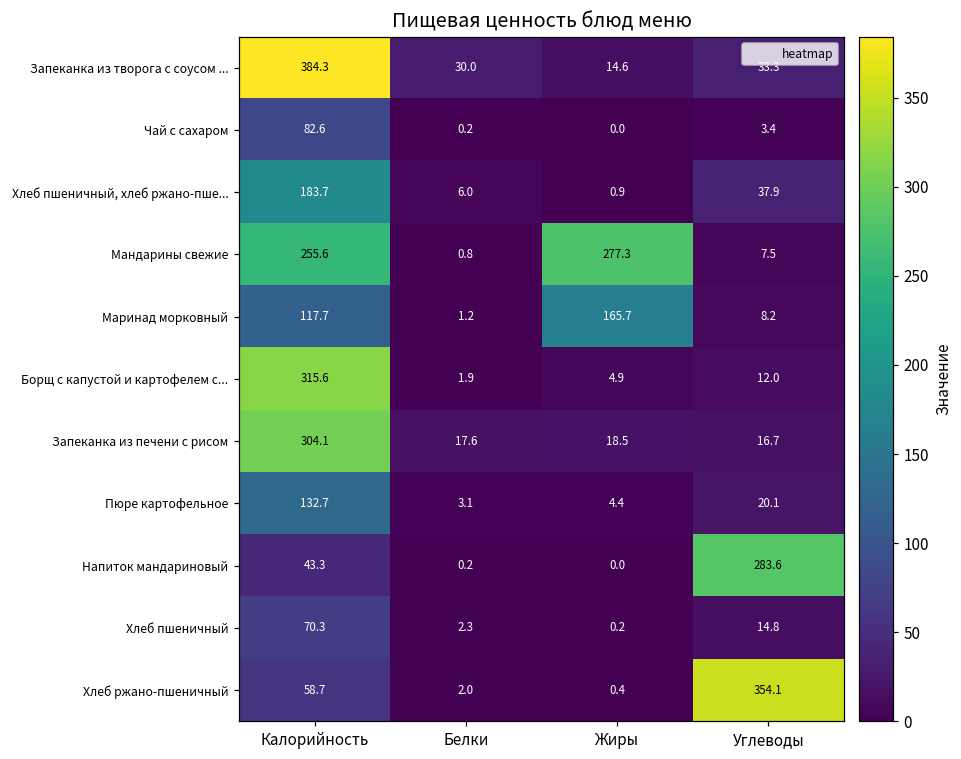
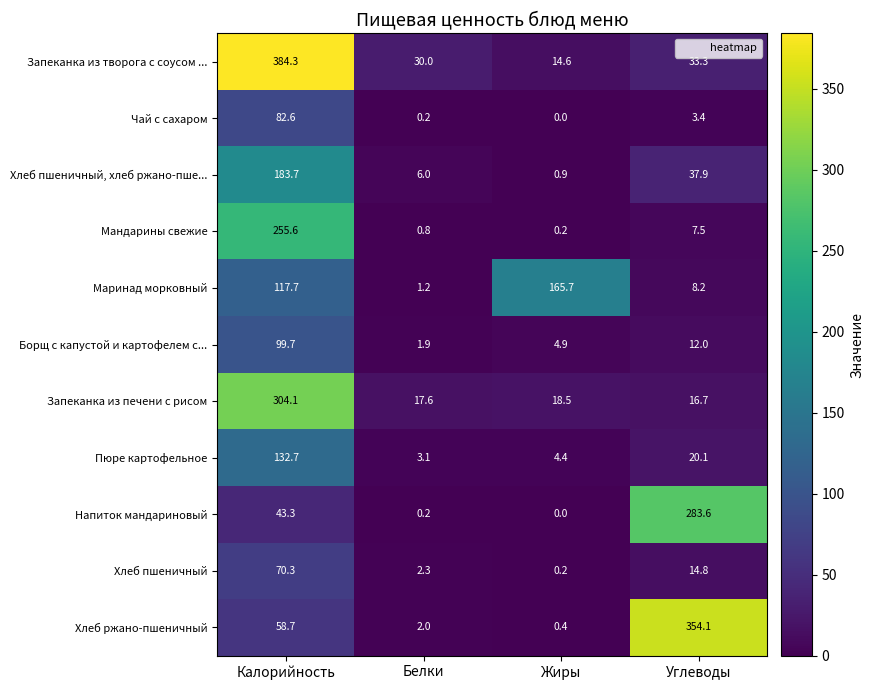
Мандарины свежие, Жиры: 277.3 -> 0.2
Борщ с капустой и картофелем с..., Калорийность: 315.6 -> 99.7
